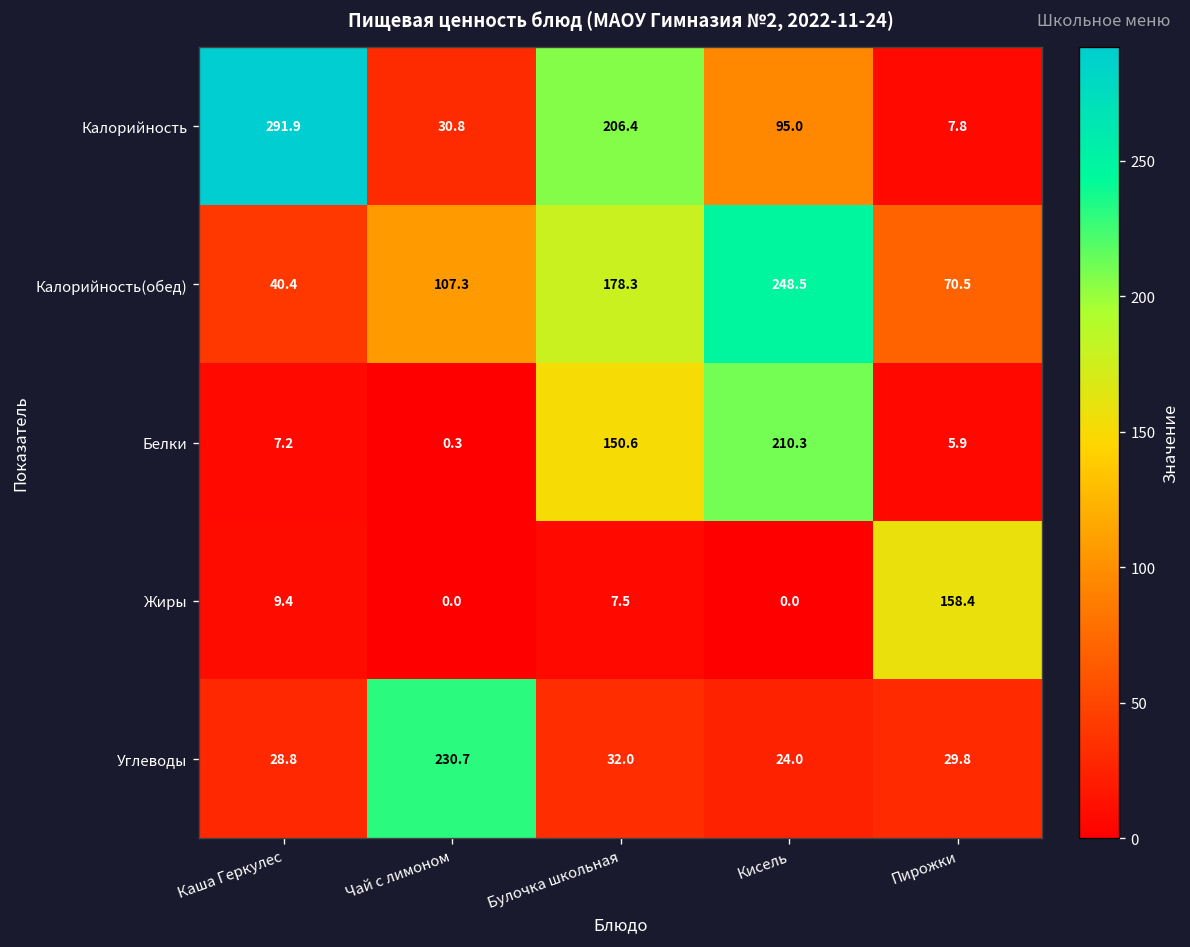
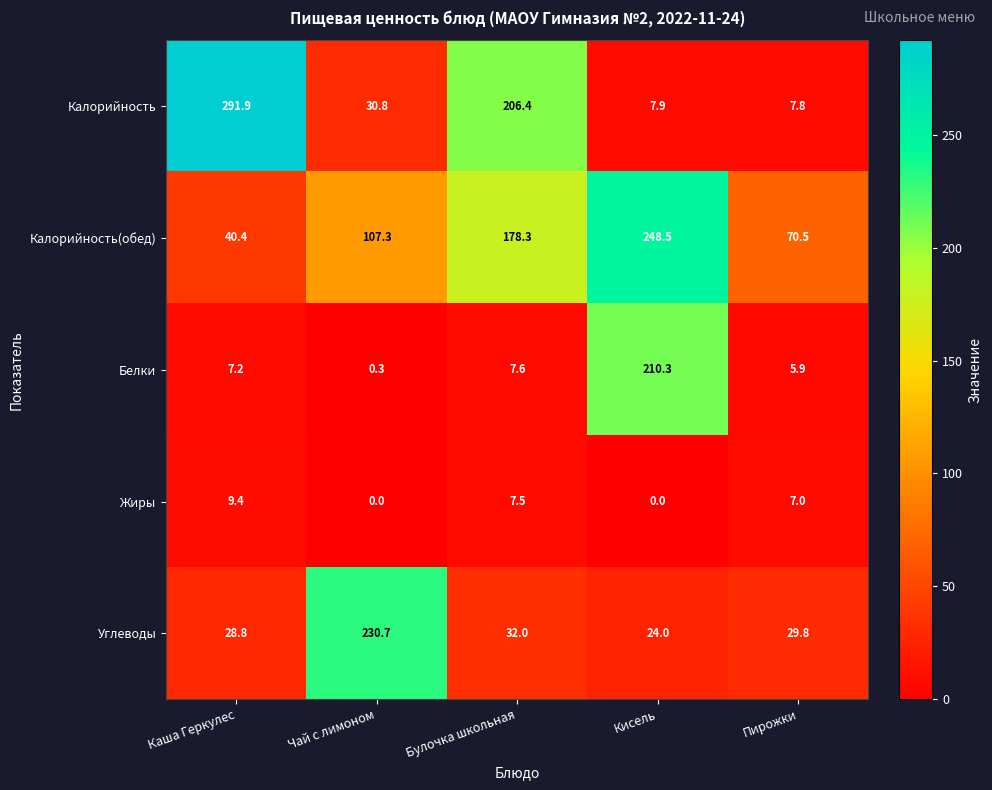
Калорийность, Кисель: 95.0 -> 7.9
Белки, Булочка школьная: 150.6 -> 7.6
Жиры, Пирожки: 158.4 -> 7.0
